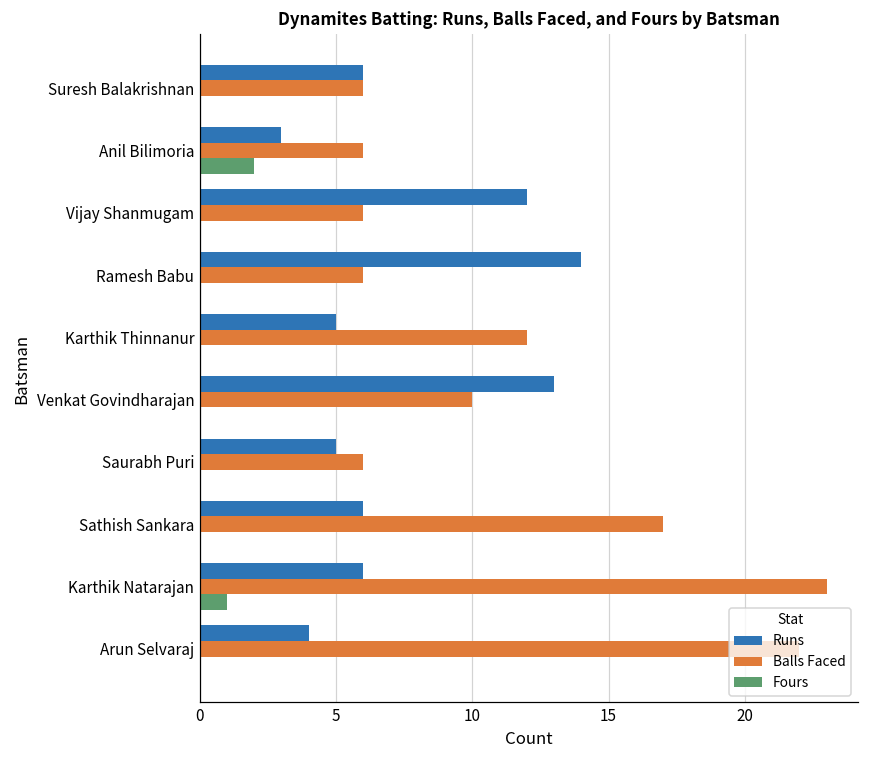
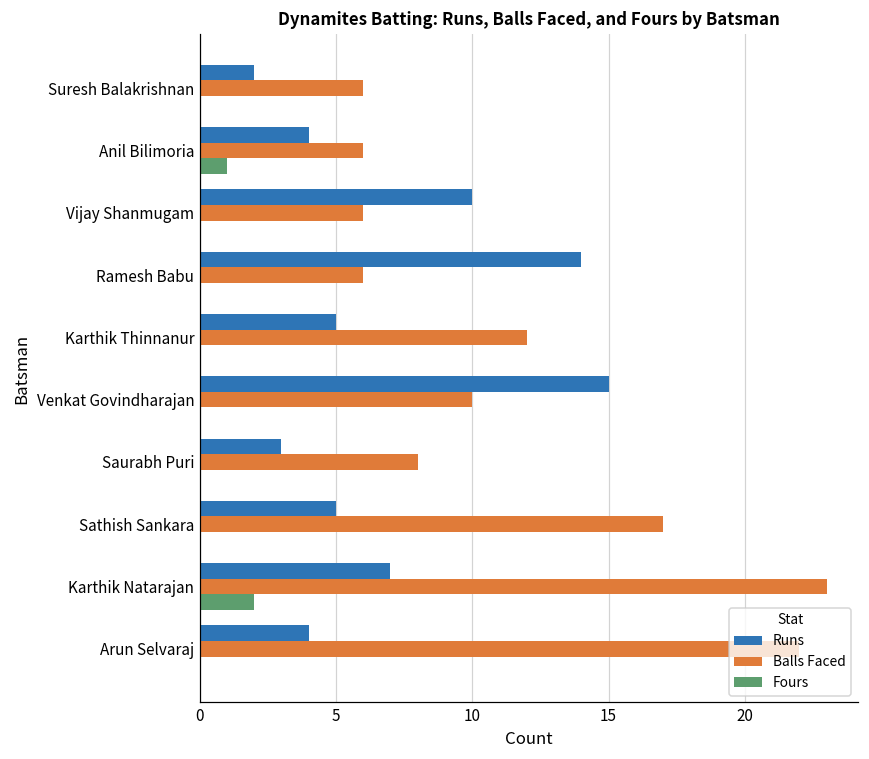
Runs, Suresh Balakrishnan: 6 -> 2
Runs, Anil Bilimoria: 3 -> 4
Fours, Anil Bilimoria: 2 -> 1
Runs, Vijay Shanmugam: 12 -> 10
Runs, Venkat Govindharajan: 13 -> 15
Runs, Saurabh Puri: 5 -> 3
Balls Faced, Saurabh Puri: 6 -> 8
Runs, Sathish Sankara: 6 -> 5
Runs, Karthik Natarajan: 6 -> 7
Fours, Karthik Natarajan: 1 -> 2
